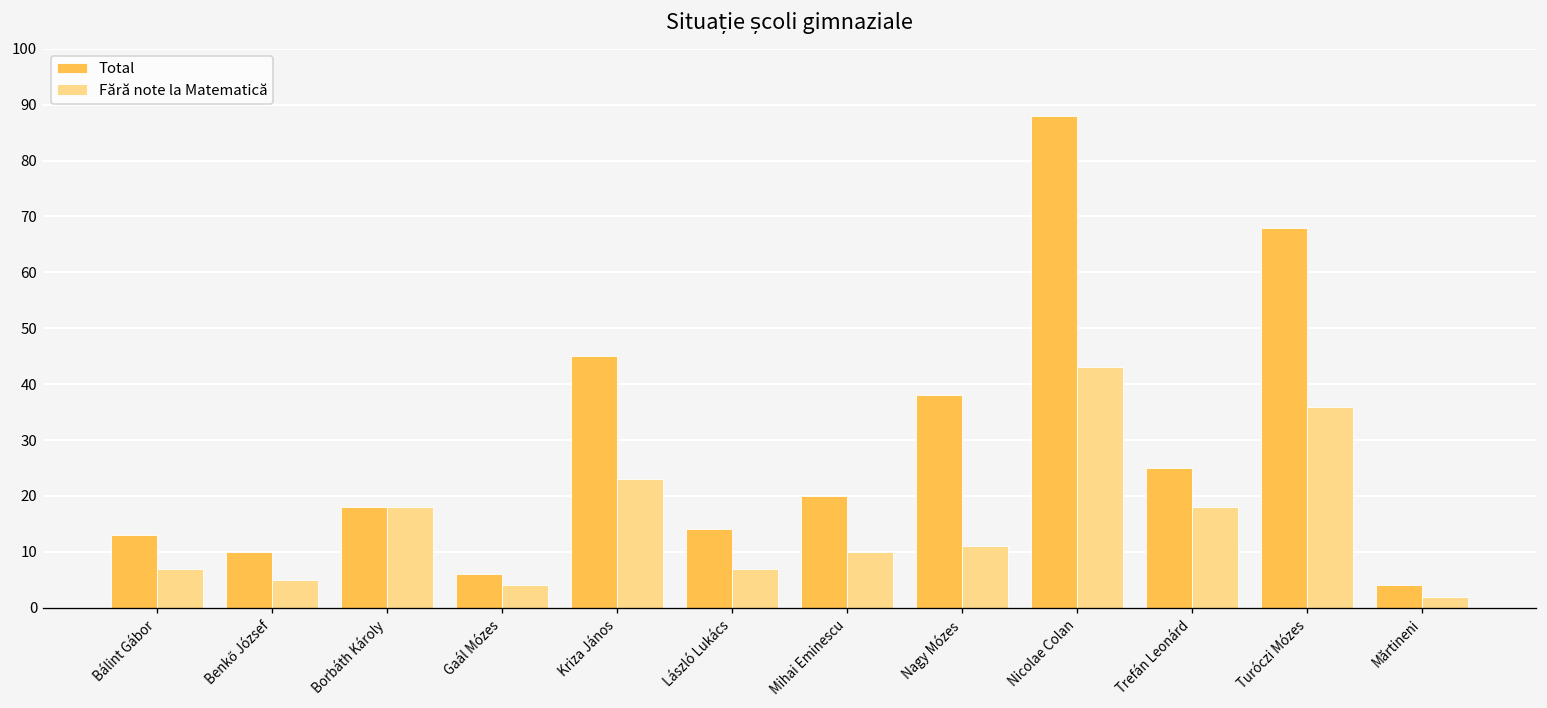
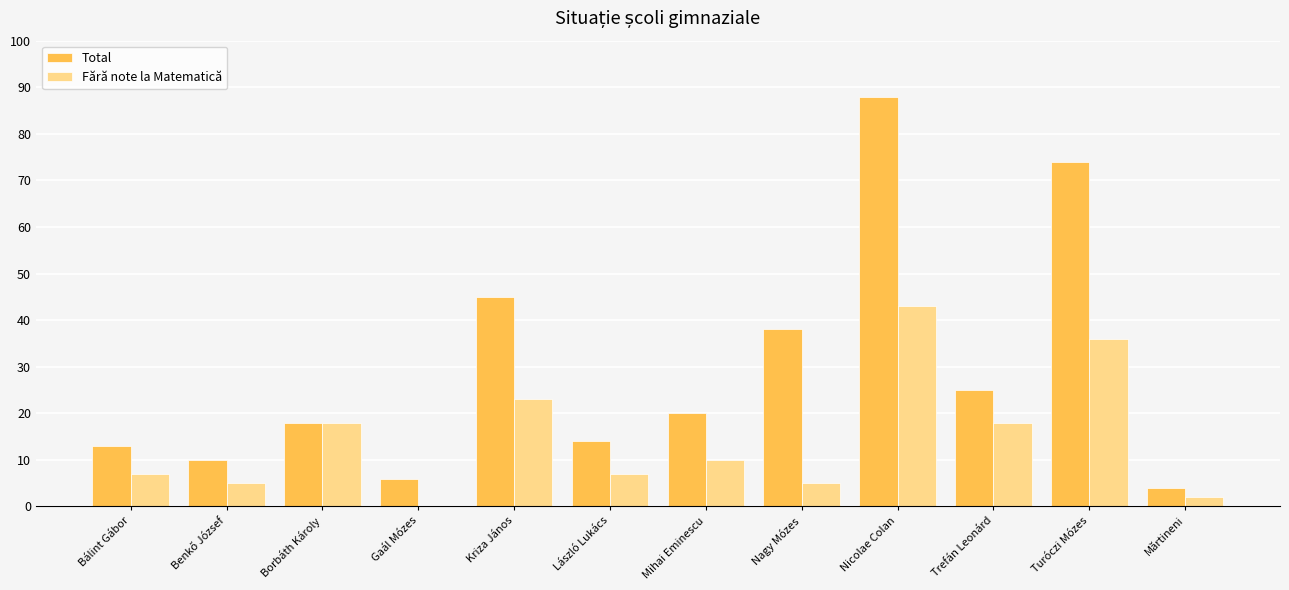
Fără note la Matematică, Gaál Mózes: 4 -> 0
Fără note la Matematică, Nagy Mózes: 11 -> 5
Total, Turóczi Mózes: 68 -> 74
